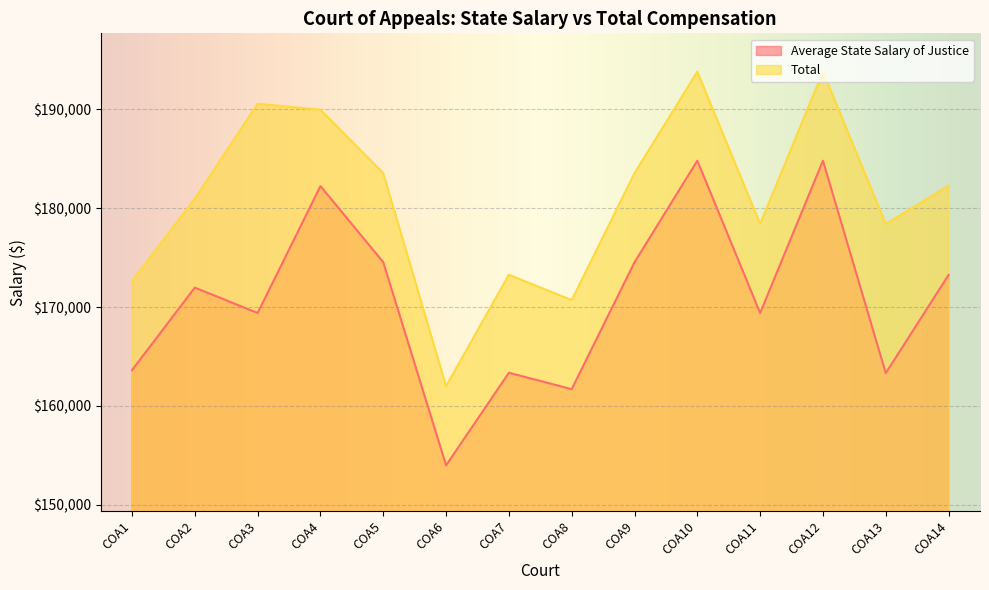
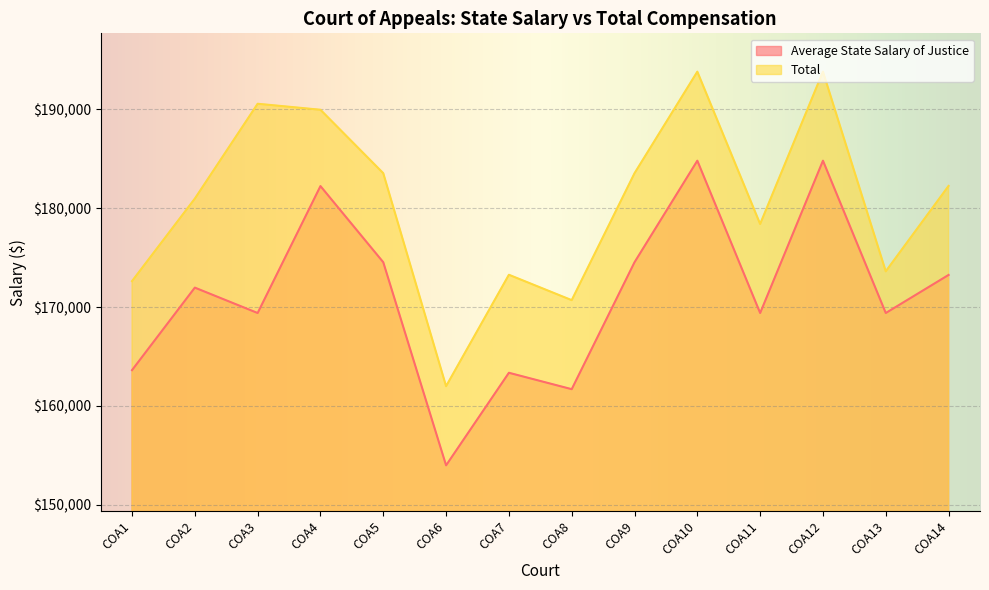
Average State Salary of Justice, COA13: $163,000 -> $169,000
Total, COA13: $178,000 -> $174,000
